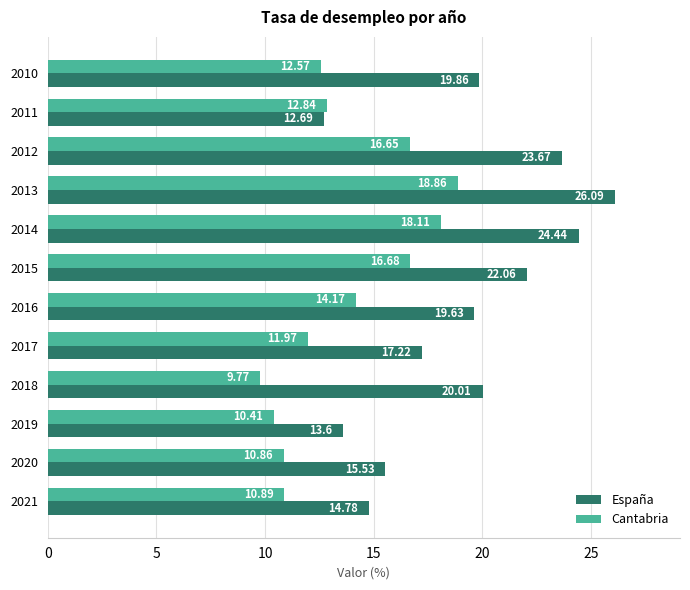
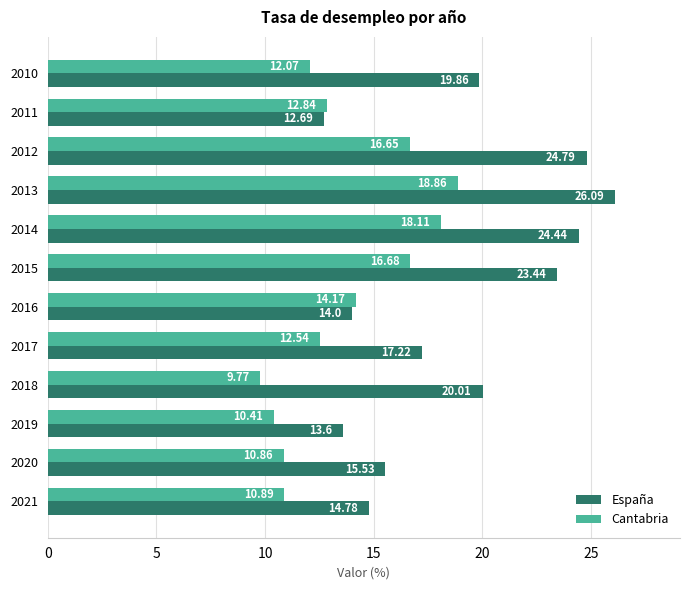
Cantabria, 2010: 12.57 -> 12.07
España, 2012: 23.67 -> 24.79
España, 2015: 22.06 -> 23.44
España, 2016: 19.63 -> 14.0
Cantabria, 2017: 11.97 -> 12.54
